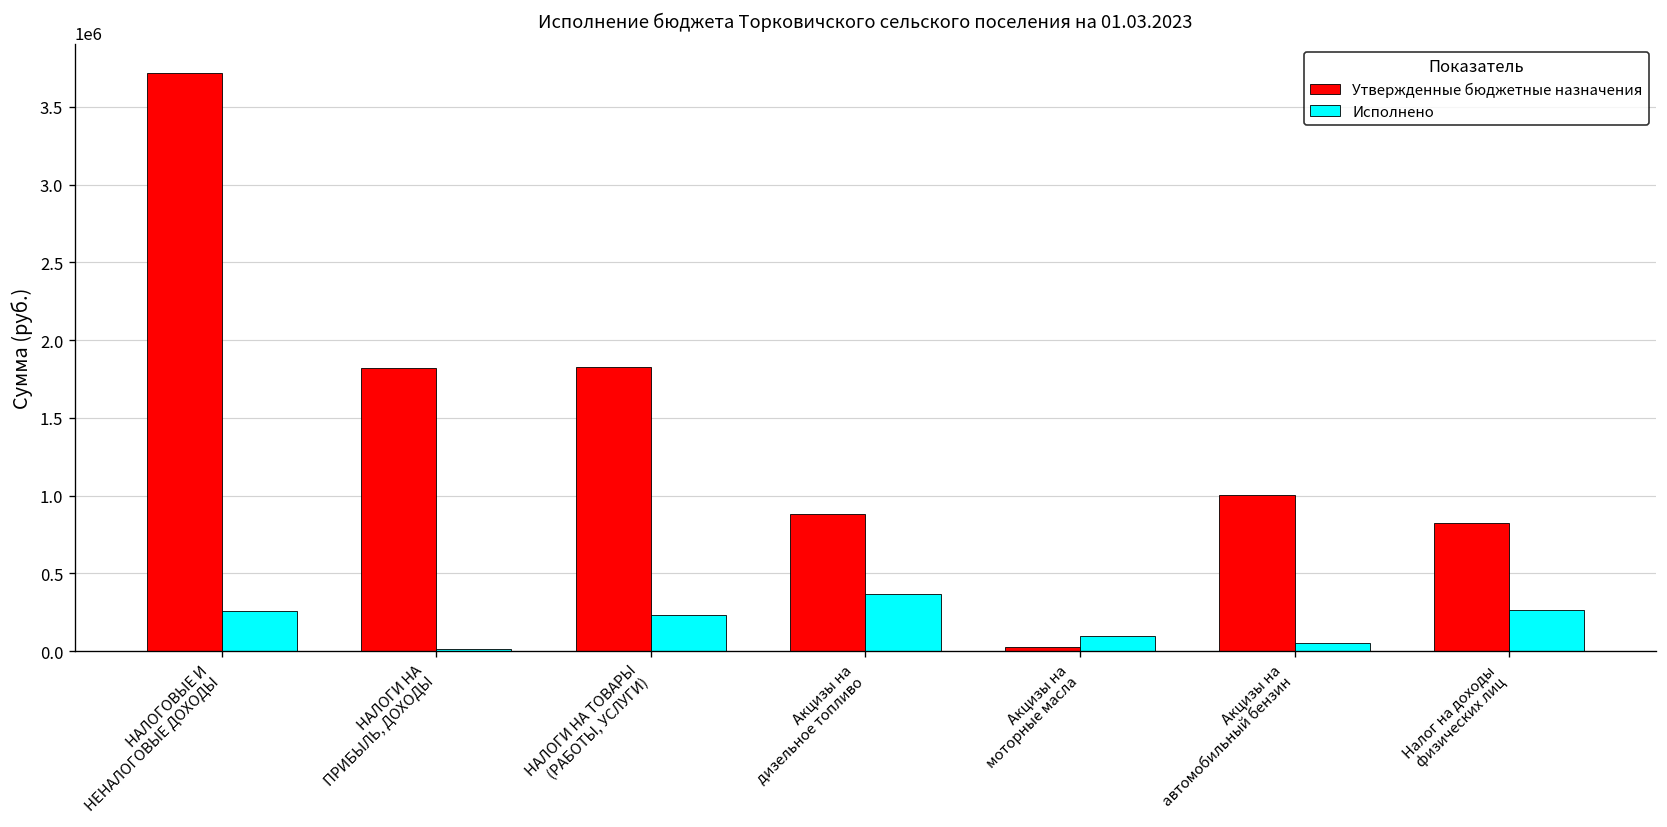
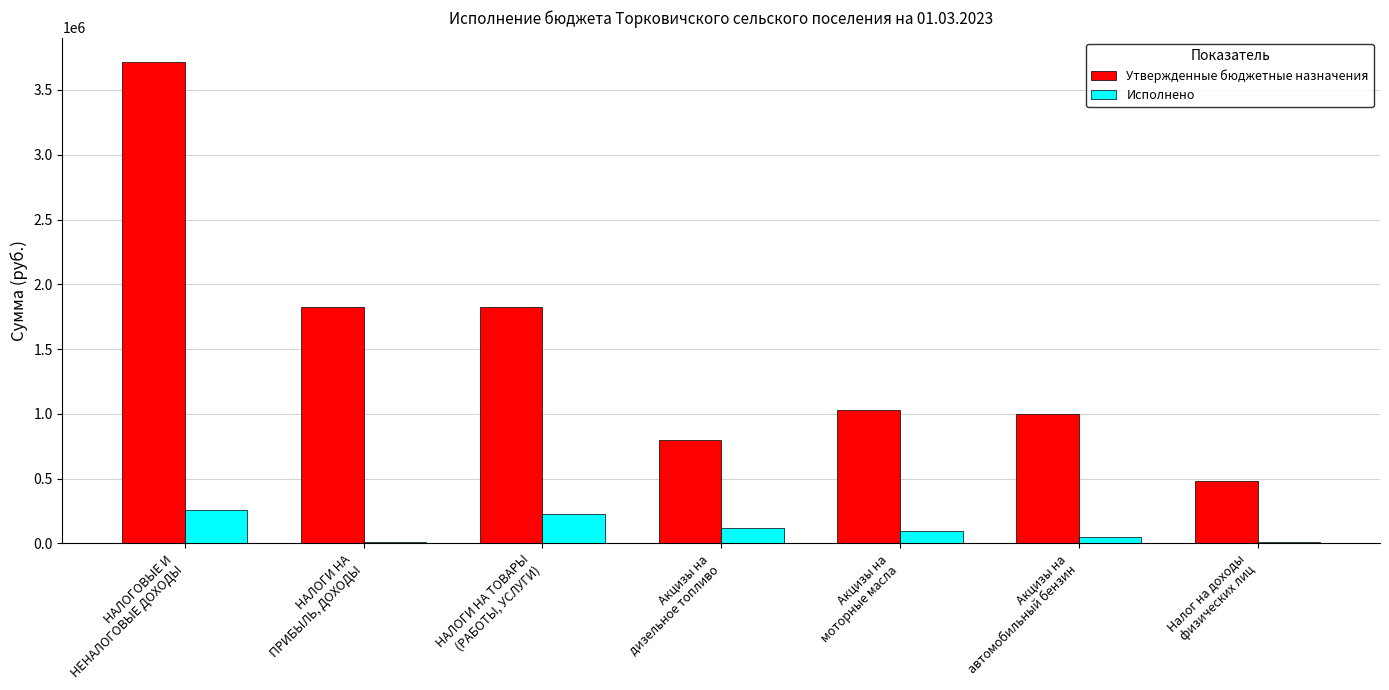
Утвержденные бюджетные назначения, Акцизы на дизельное топливо: 880000 -> 800000
Исполнено, Акцизы на дизельное топливо: 370000 -> 120000
Утвержденные бюджетные назначения, Акцизы на моторные масла: 30000 -> 1030000
Утвержденные бюджетные назначения, Налог на доходы физических лиц: 830000 -> 480000
Исполнено, Налог на доходы физических лиц: 270000 -> 10000
